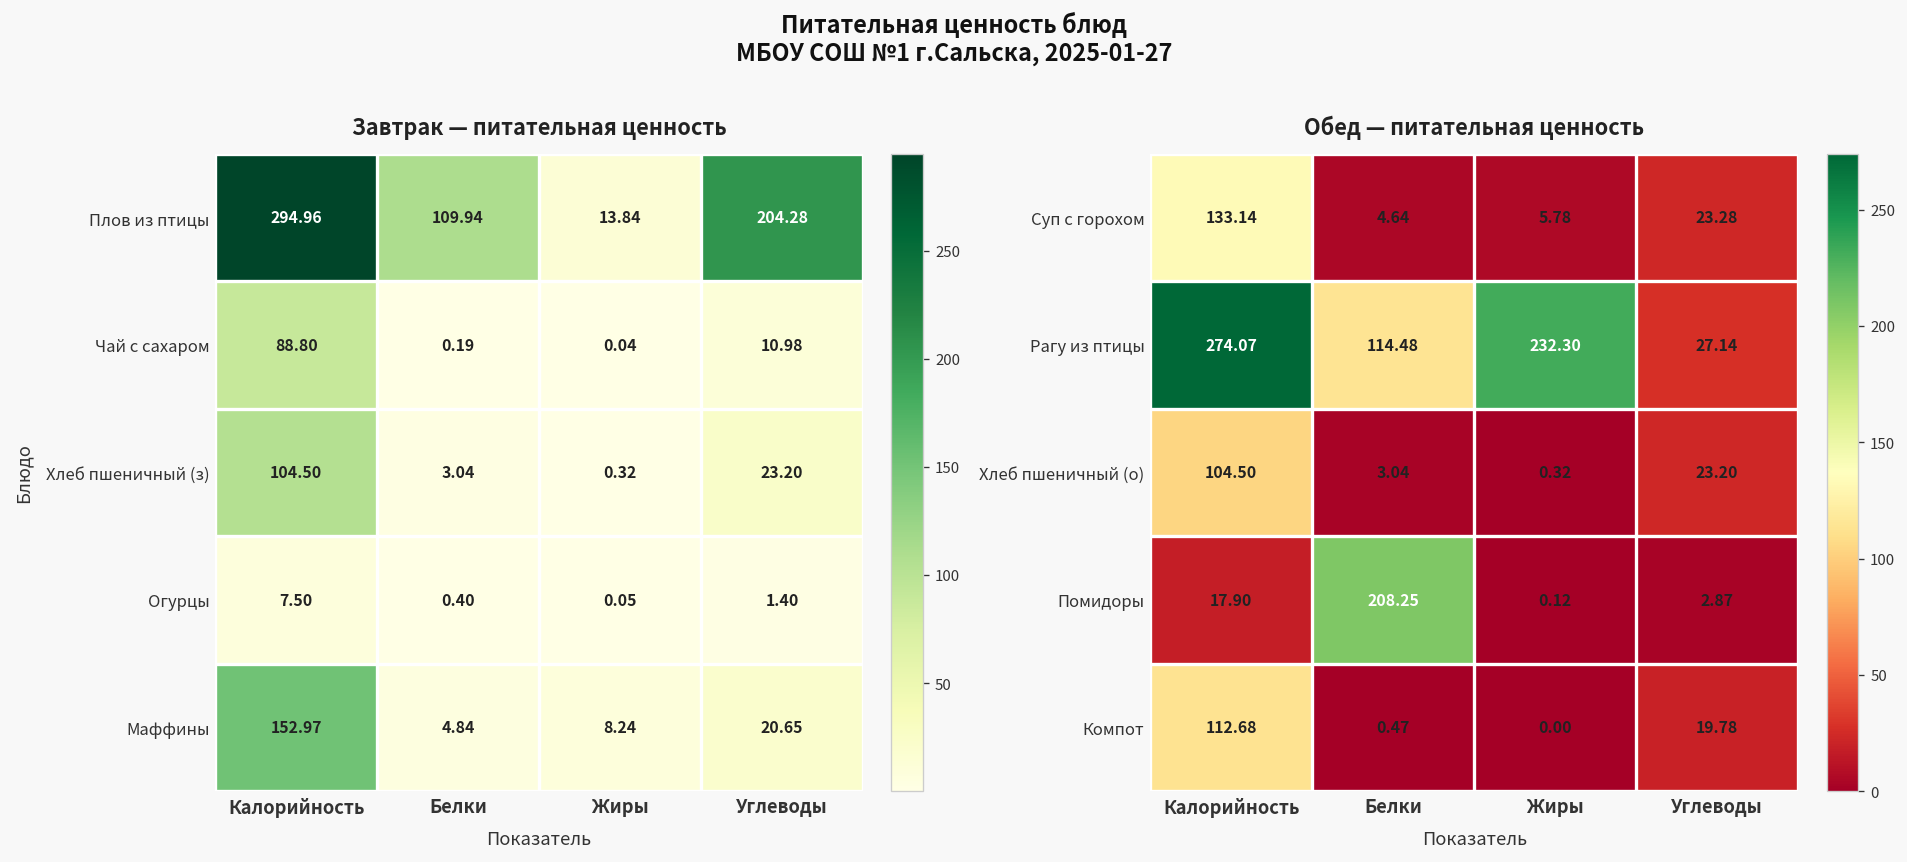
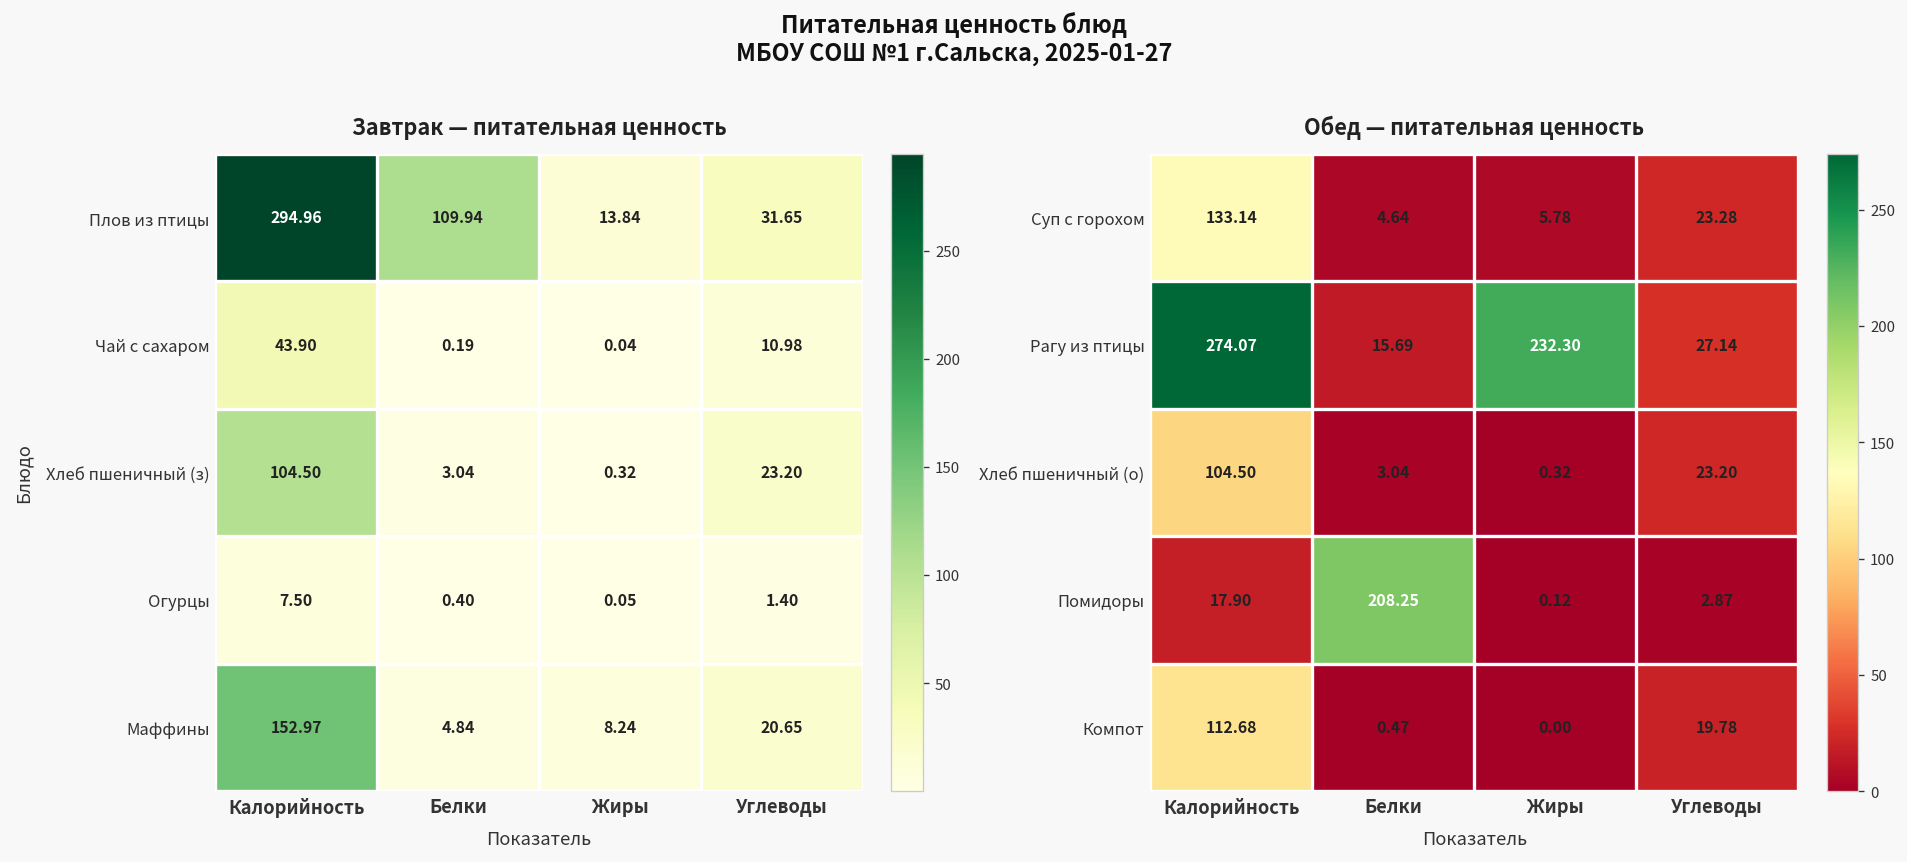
Завтрак — питательная ценность, Плов из птицы, Углеводы: 204.28 -> 31.65
Завтрак — питательная ценность, Чай с сахаром, Калорийность: 88.80 -> 43.90
Обед — питательная ценность, Рагу из птицы, Белки: 114.48 -> 15.69
